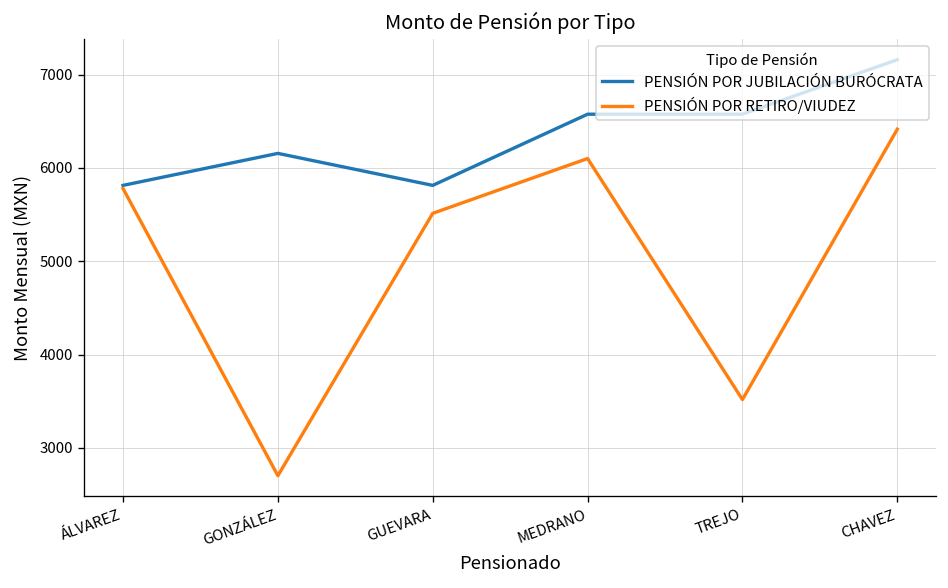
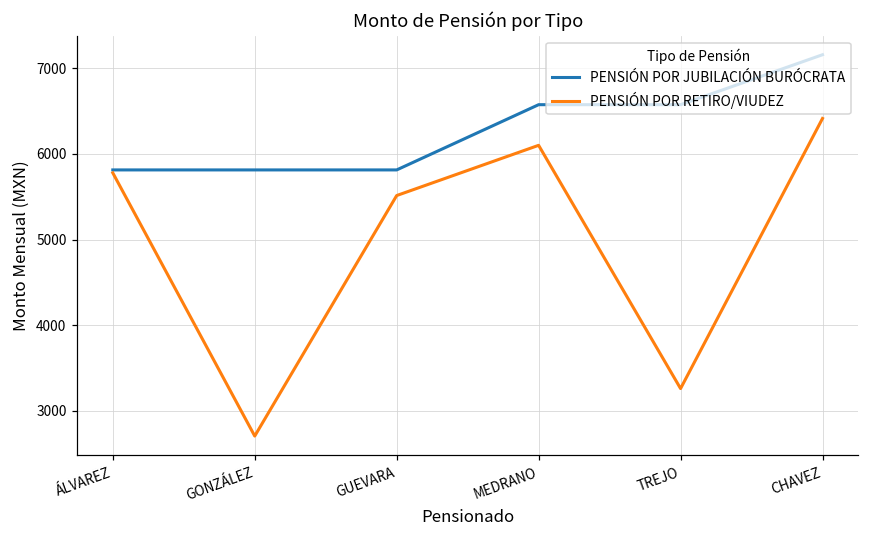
PENSIÓN POR JUBILACIÓN BURÓCRATA, GONZÁLEZ: 6200 -> 5800
PENSIÓN POR RETIRO/VIUDEZ, TREJO: 3500 -> 3300
